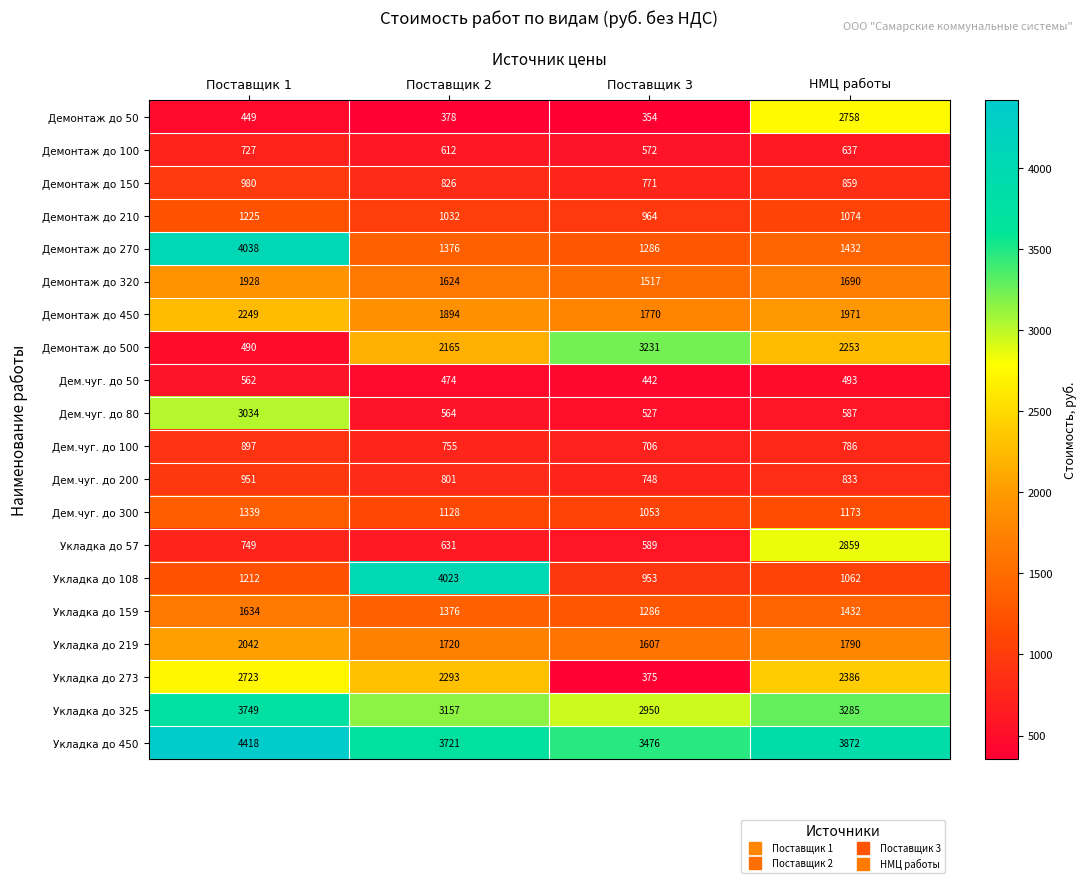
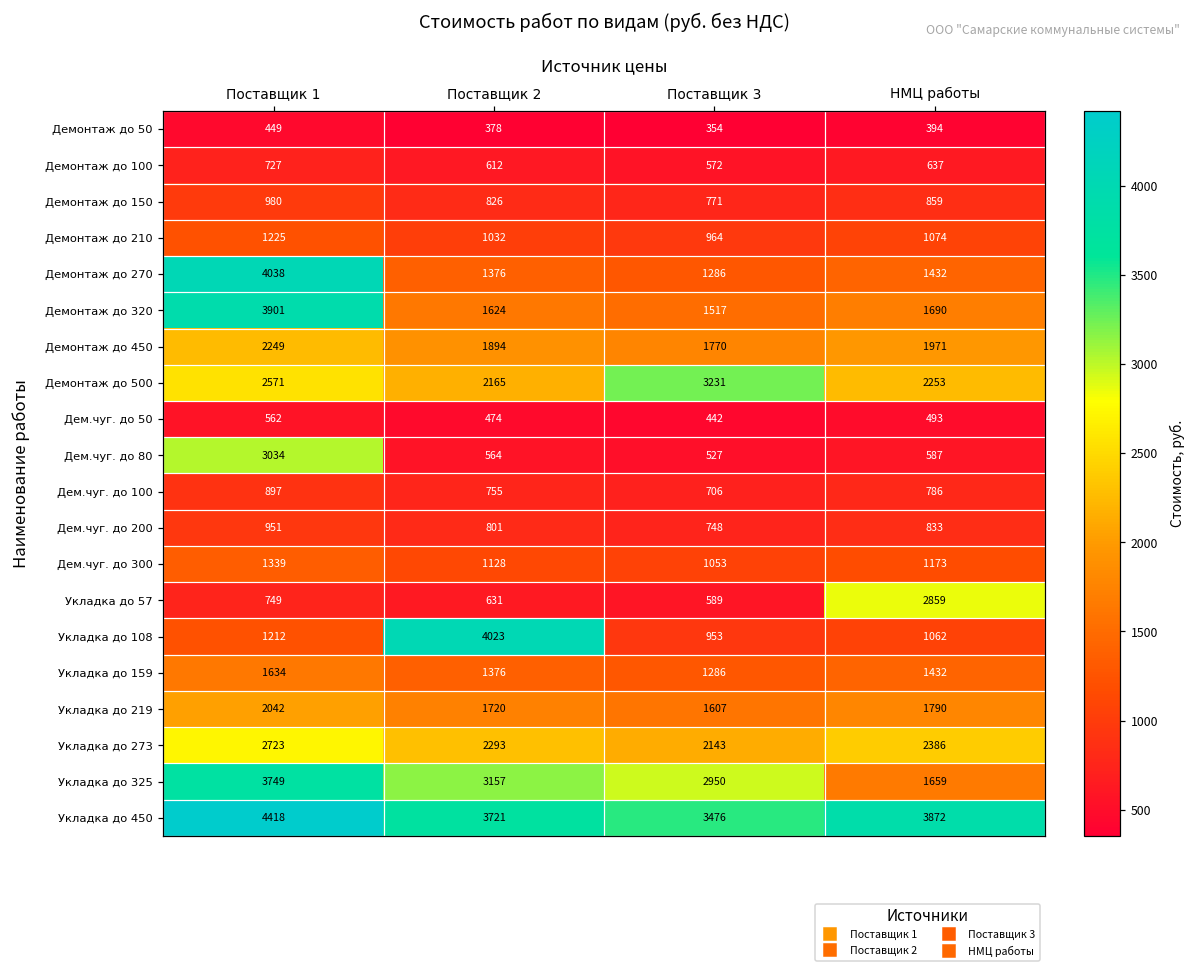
Демонтаж до 50, НМЦ работы: 2758 -> 394
Демонтаж до 320, Поставщик 1: 1928 -> 3901
Демонтаж до 500, Поставщик 1: 490 -> 2571
Укладка до 273, Поставщик 3: 375 -> 2143
Укладка до 325, НМЦ работы: 3285 -> 1659
